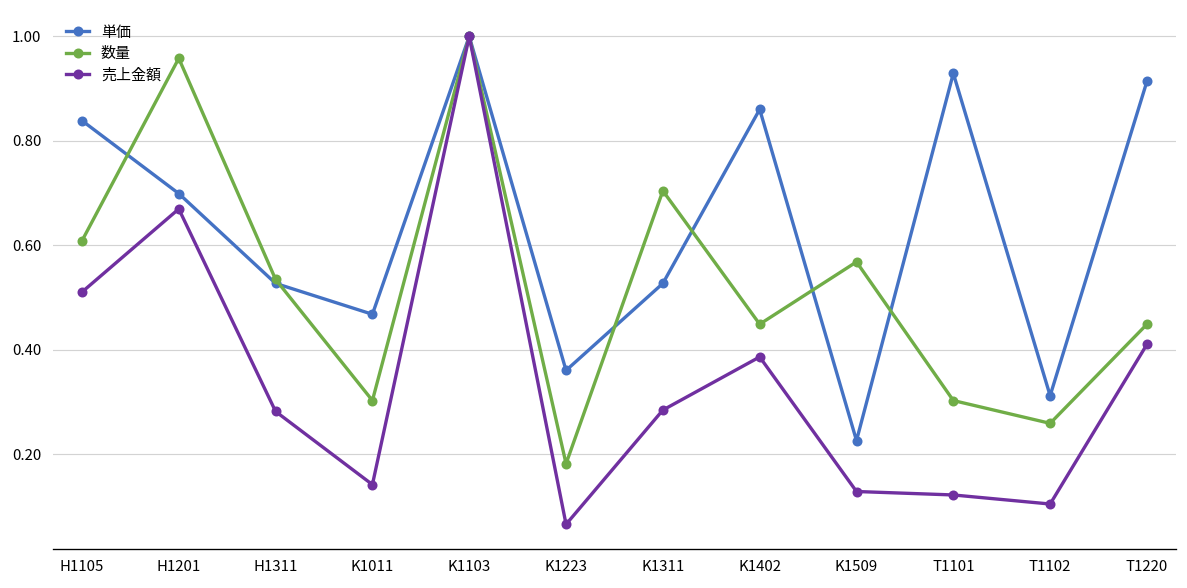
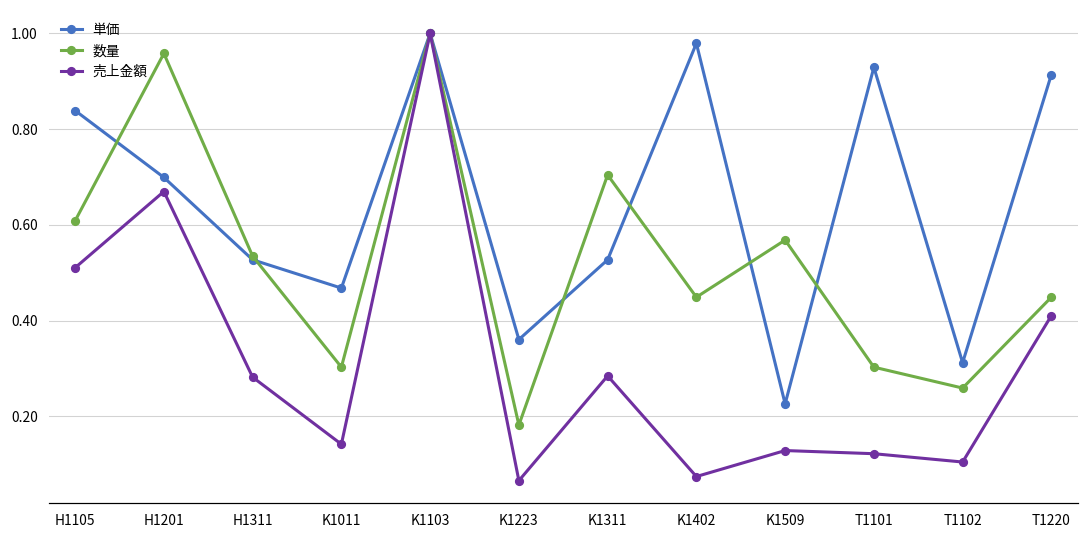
単価, K1402: 0.86 -> 0.98
売上金額, K1402: 0.39 -> 0.07
